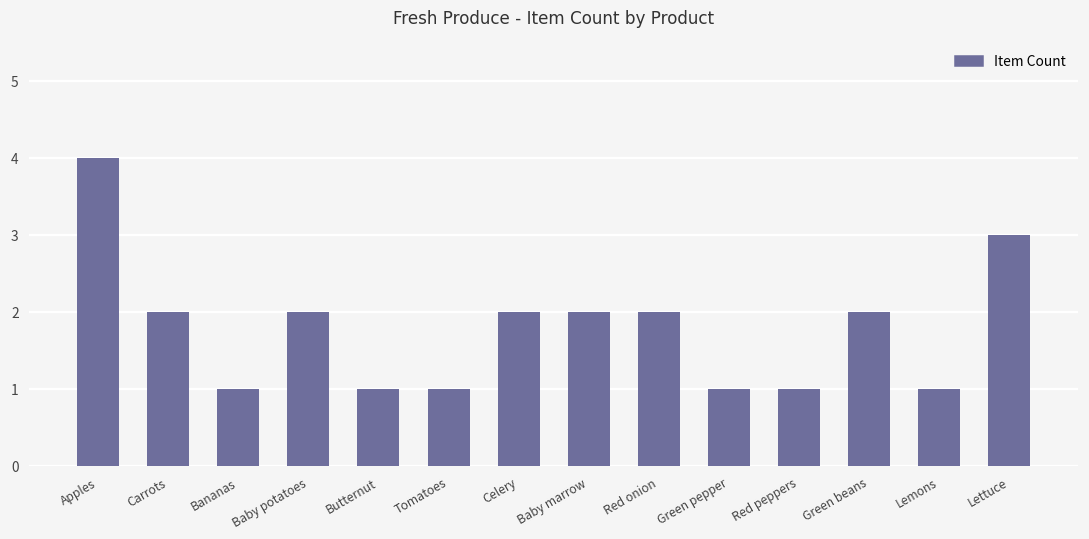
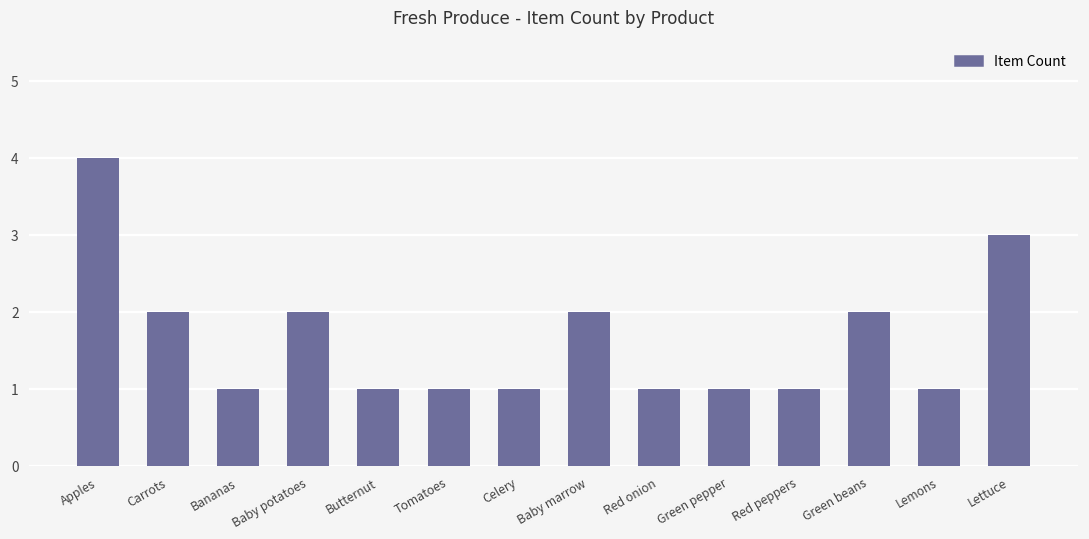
Celery: 2 -> 1
Red onion: 2 -> 1
